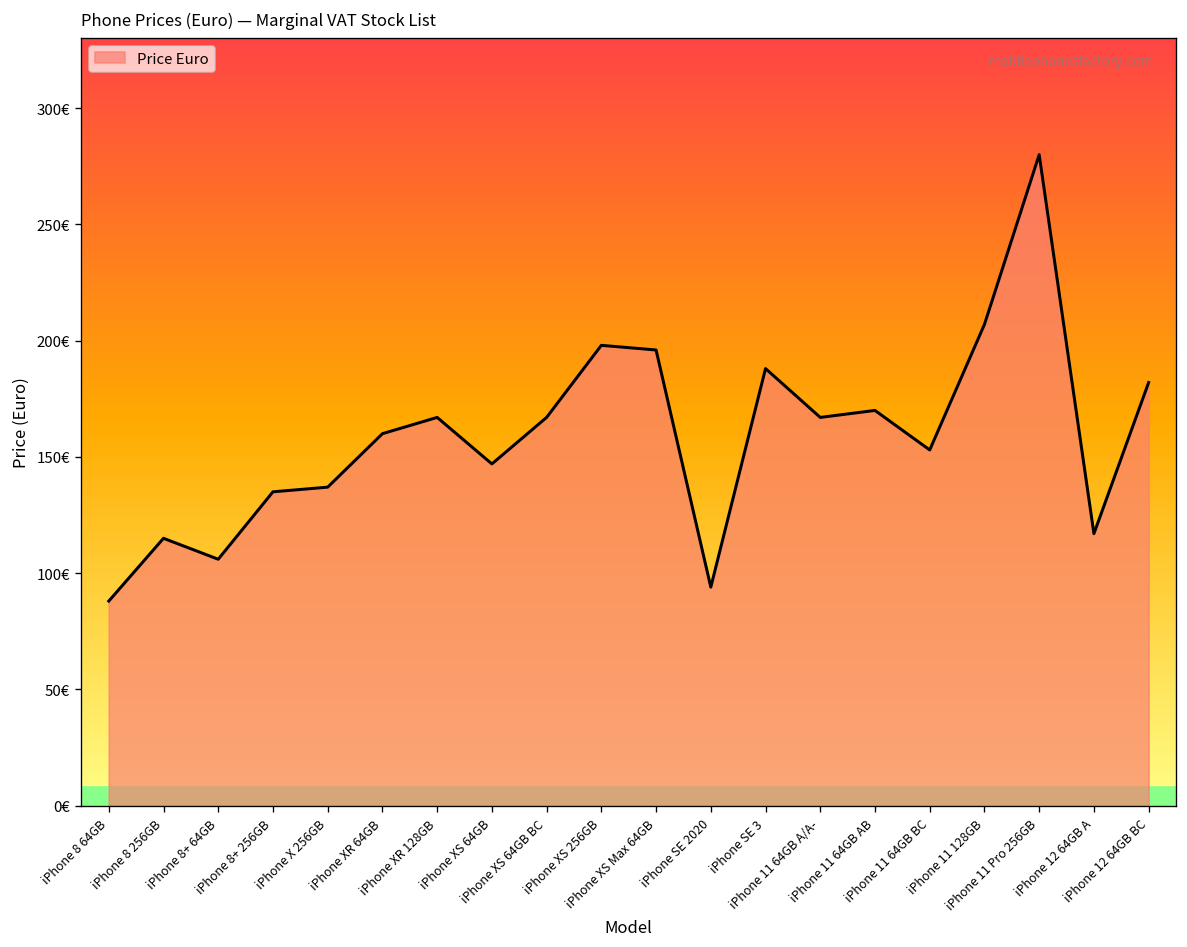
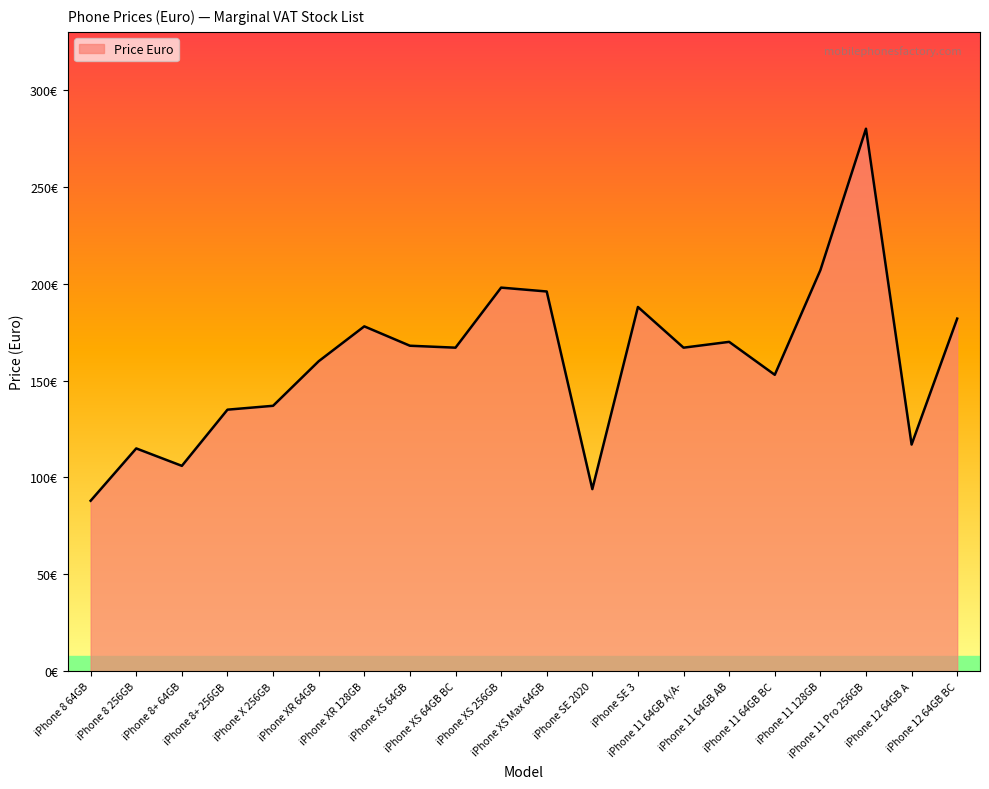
iPhone XR 128GB: 167€ -> 178€
iPhone XS 64GB: 147€ -> 168€
